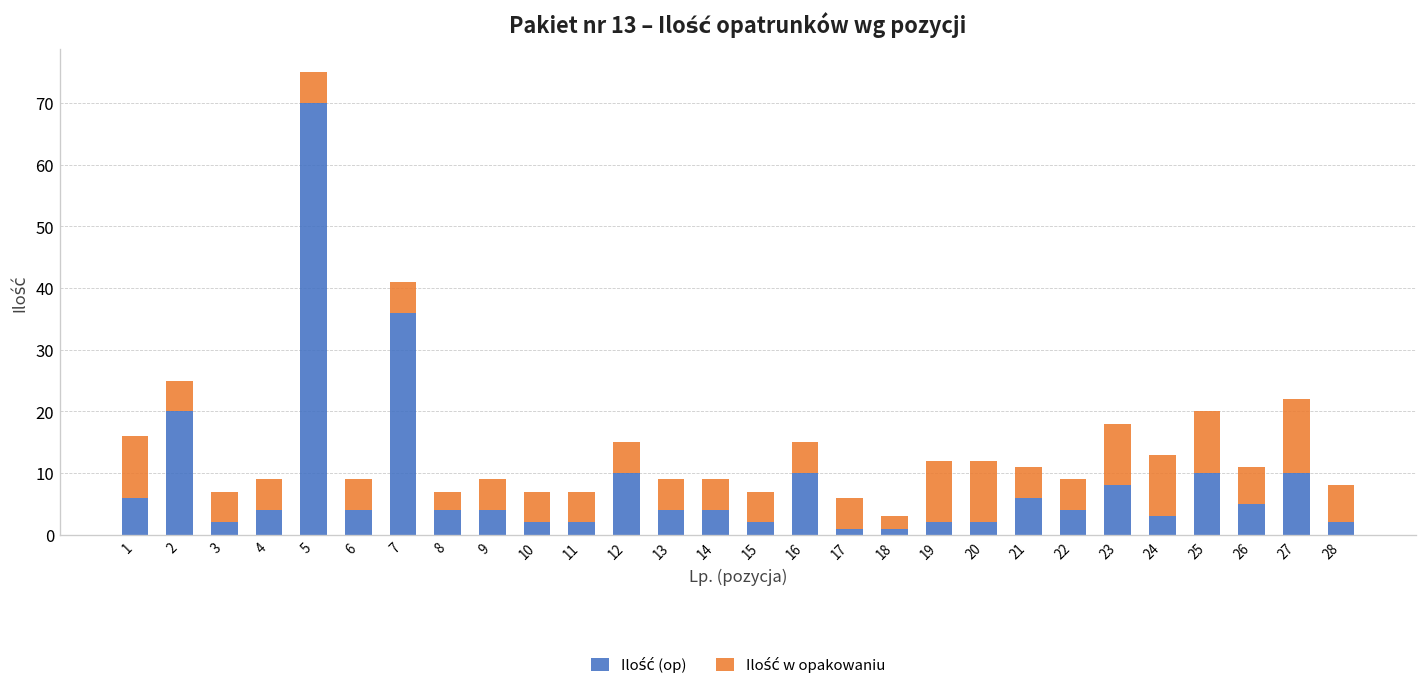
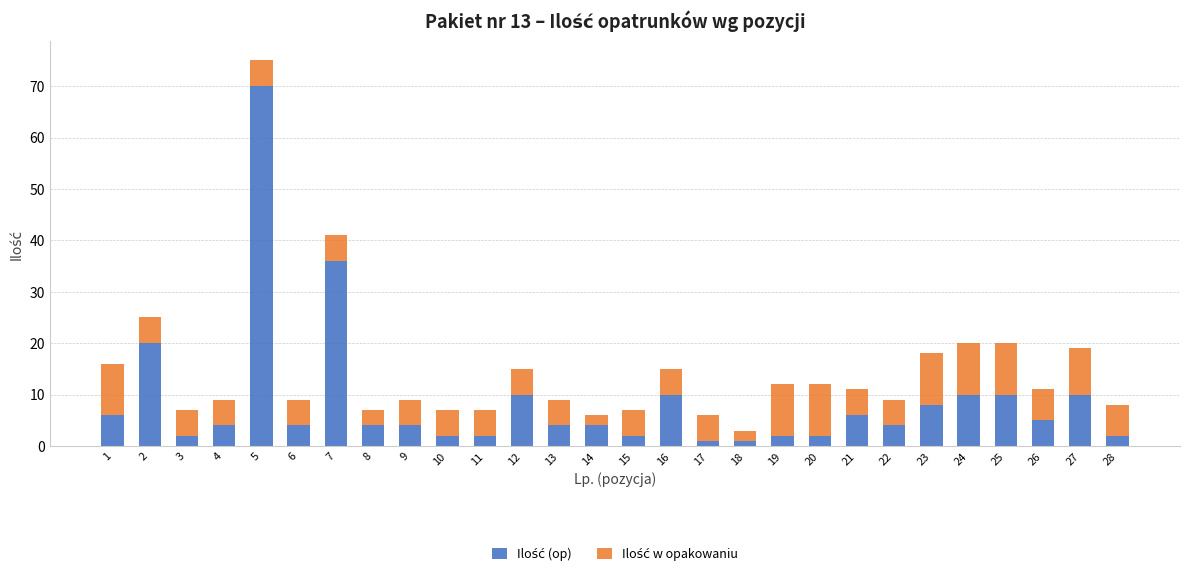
Ilość w opakowaniu, 14: 5 -> 2
Ilość (op), 24: 3 -> 10
Ilość w opakowaniu, 27: 12 -> 9
